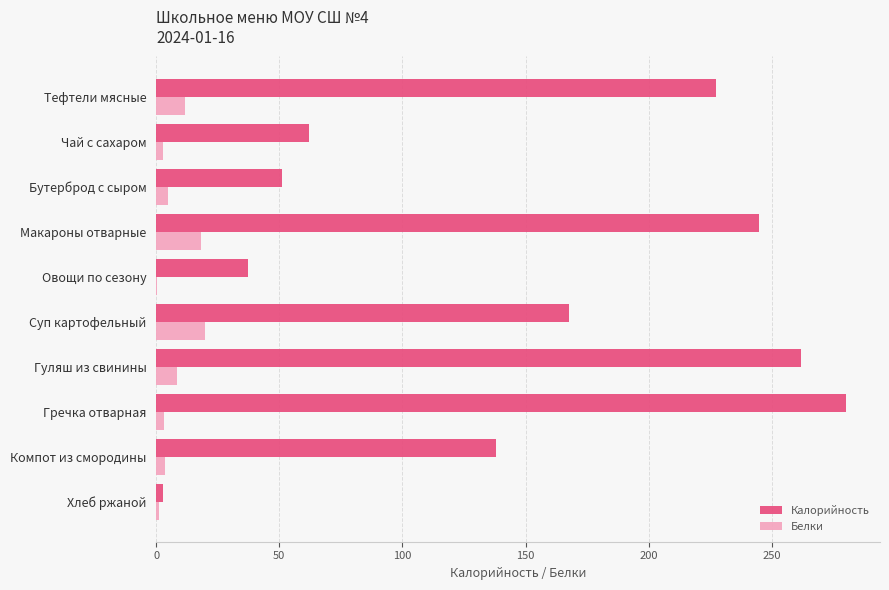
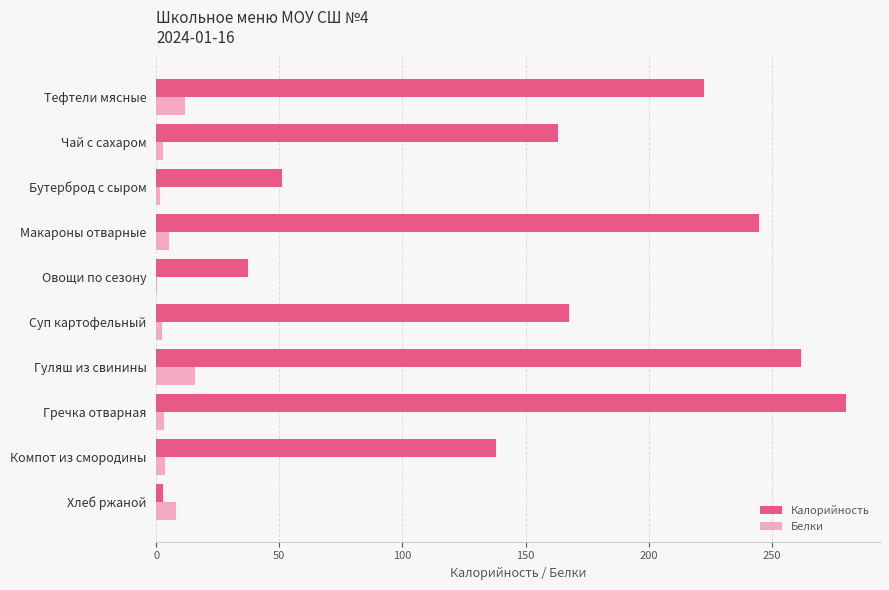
Калорийность, Тефтели мясные: 227 -> 223
Калорийность, Чай с сахаром: 62 -> 163
Белки, Бутерброд с сыром: 5 -> 2
Белки, Макароны отварные: 18 -> 5
Белки, Суп картофельный: 20 -> 3
Белки, Гуляш из свинины: 9 -> 16
Белки, Хлеб ржаной: 1 -> 8
